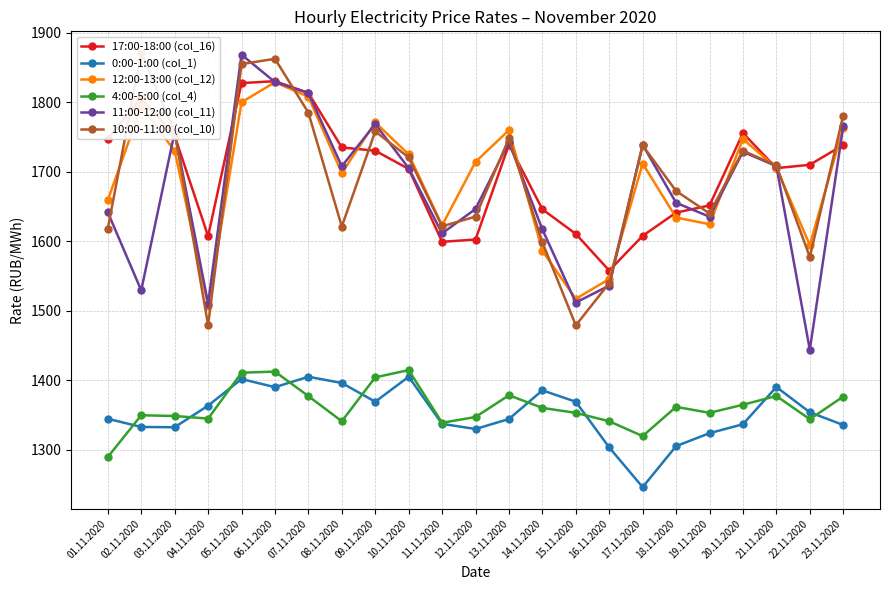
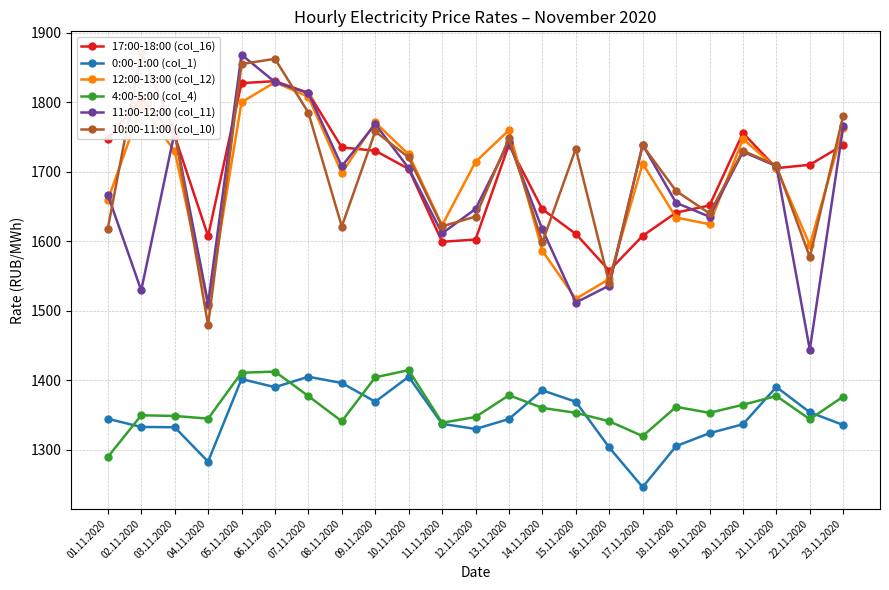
11:00-12:00 (col_11), 01.11.2020: 1640 -> 1670
0:00-1:00 (col_1), 04.11.2020: 1360 -> 1280
10:00-11:00 (col_10), 15.11.2020: 1480 -> 1730
